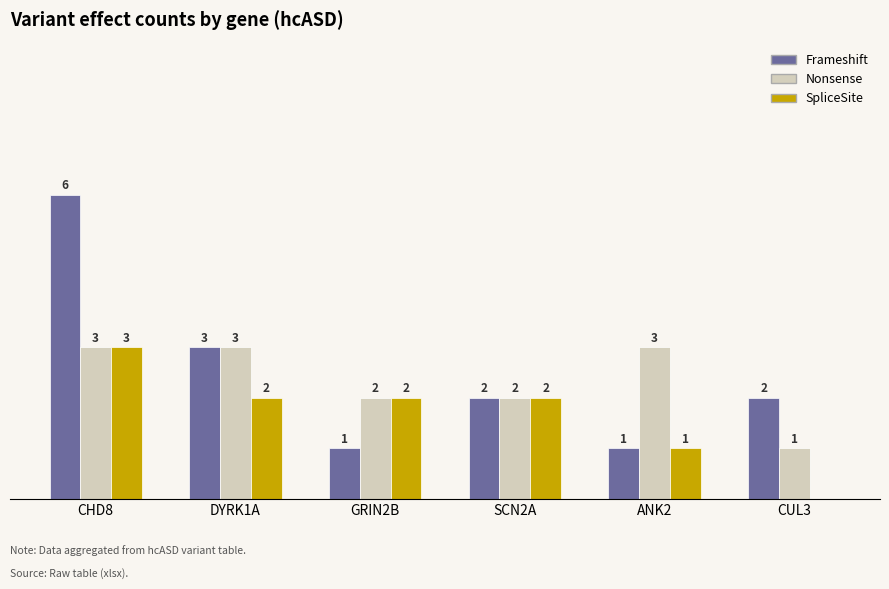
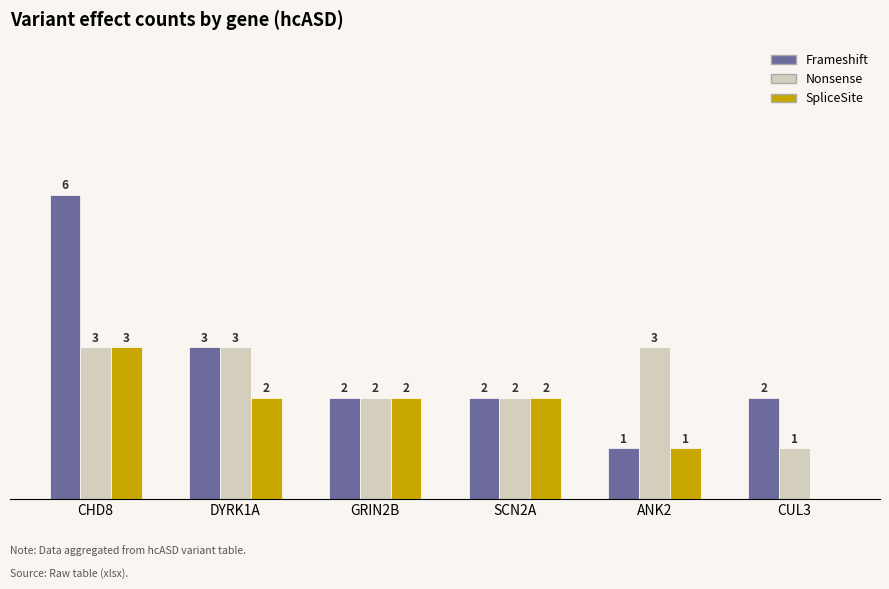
Frameshift, GRIN2B: 1 -> 2
